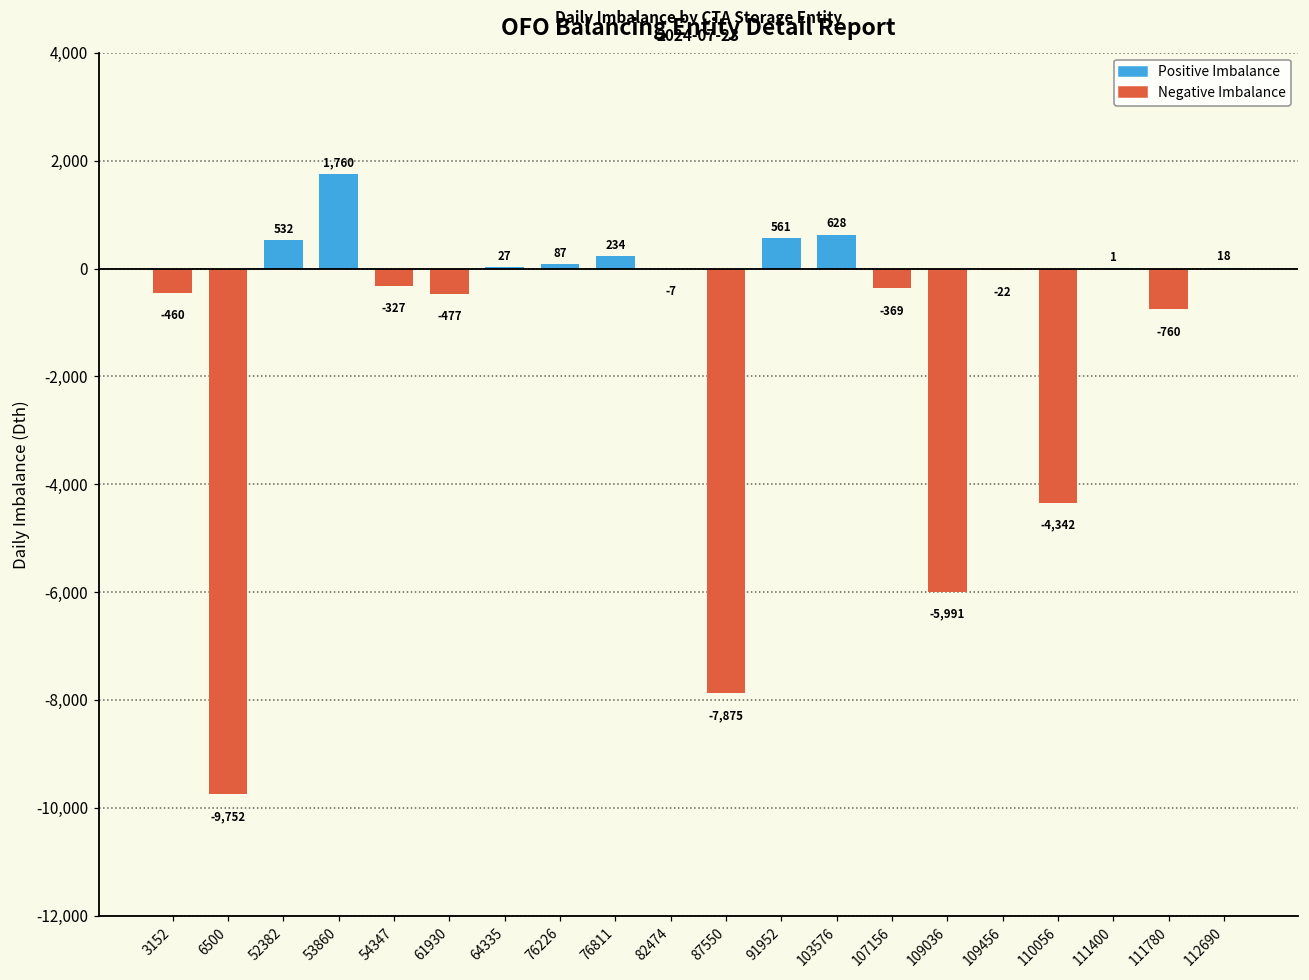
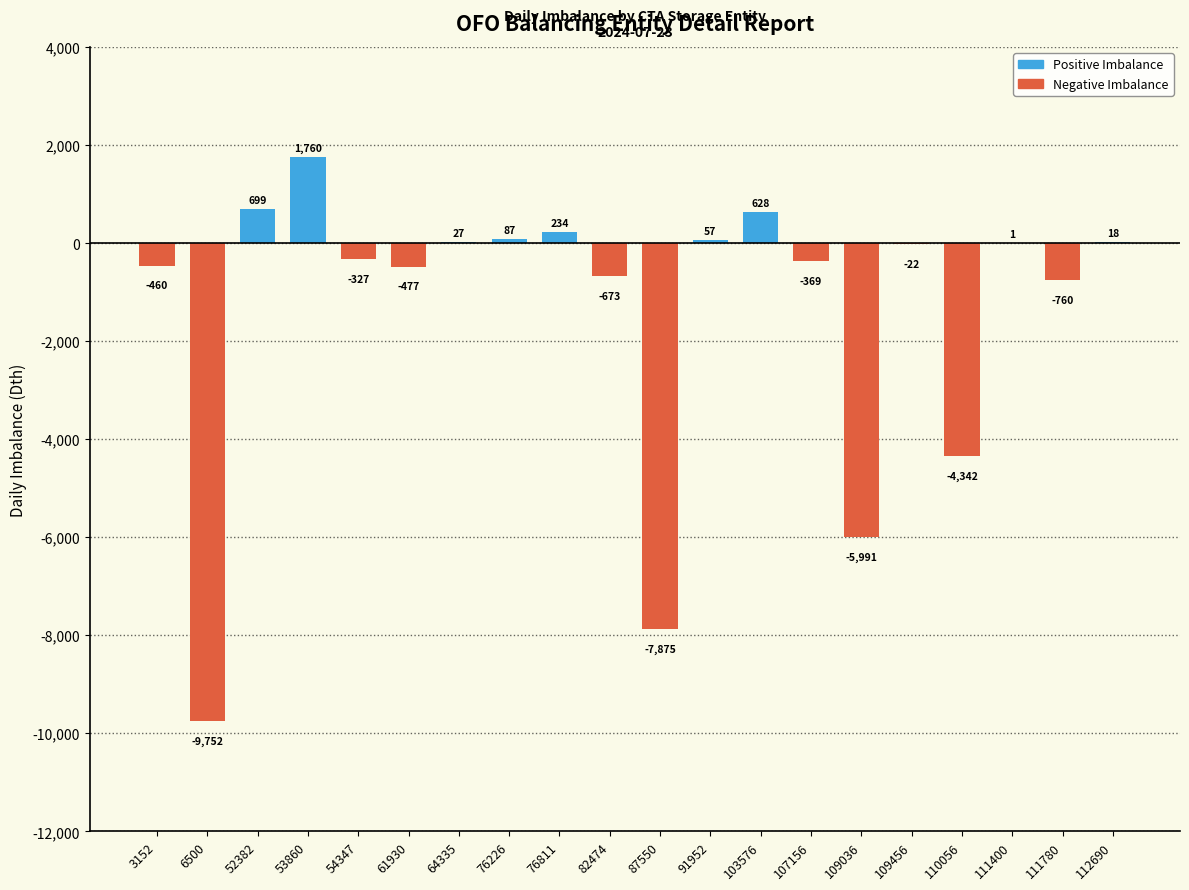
52382: 532 -> 699
82474: -7 -> -673
91952: 561 -> 57
